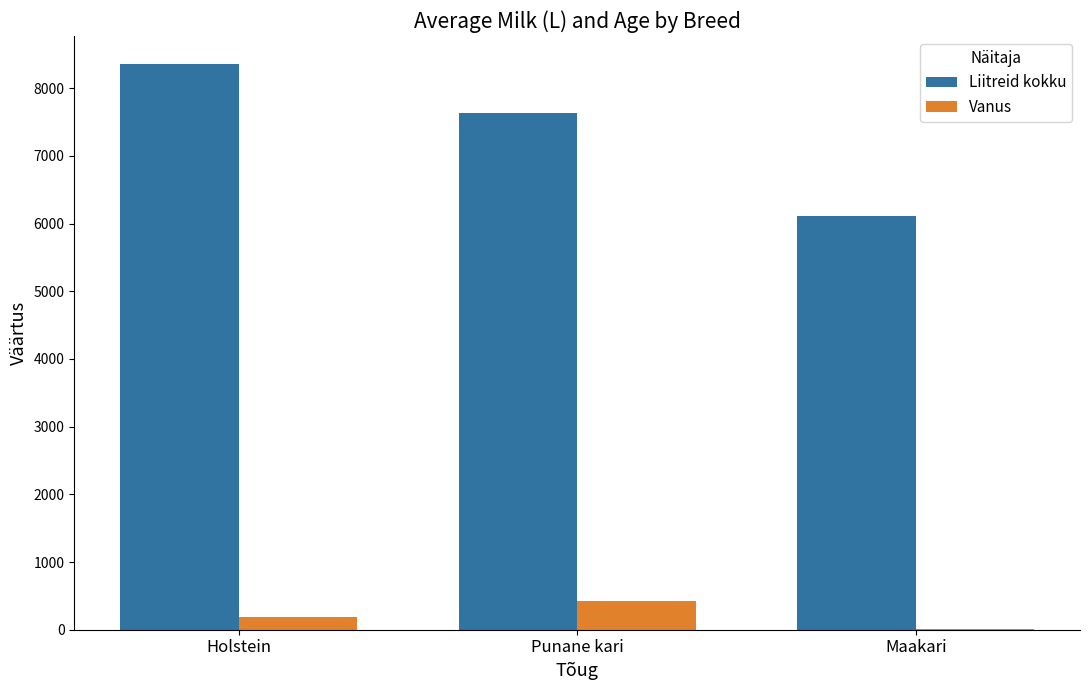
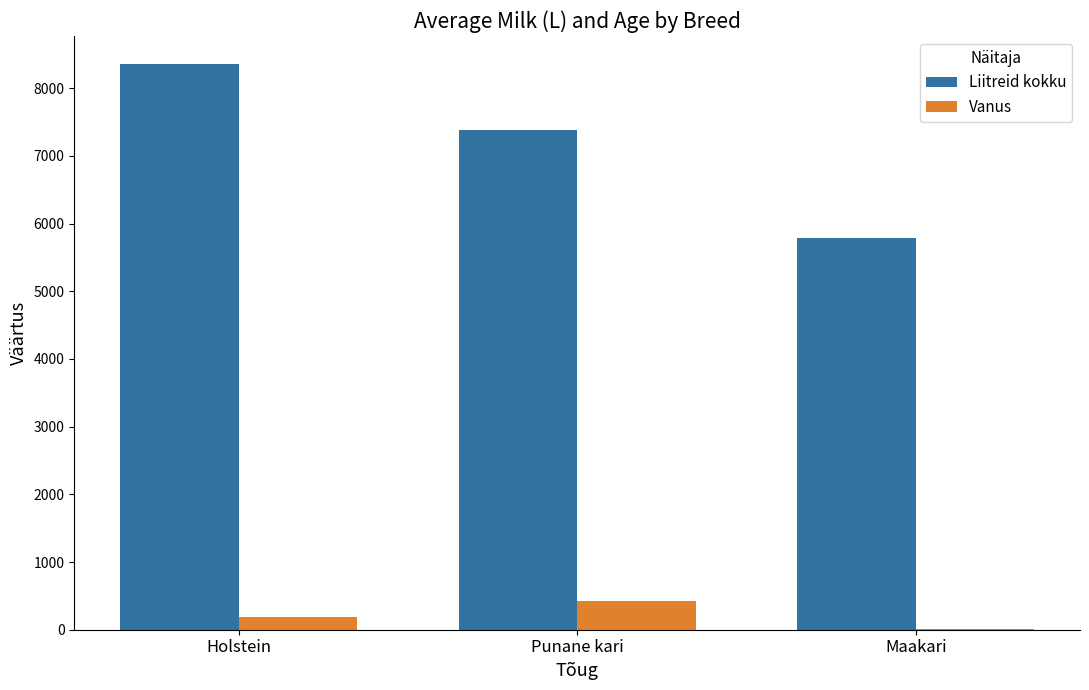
Liitreid kokku, Punane kari: 7600 -> 7400
Liitreid kokku, Maakari: 6100 -> 5800
